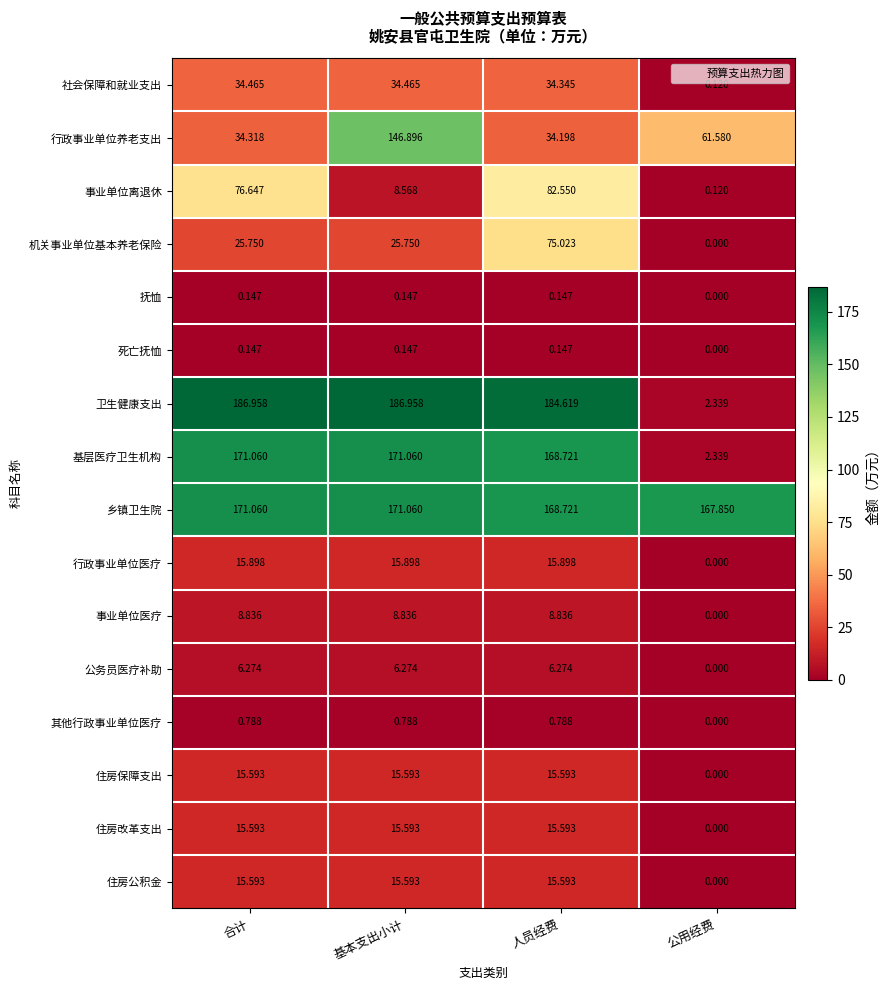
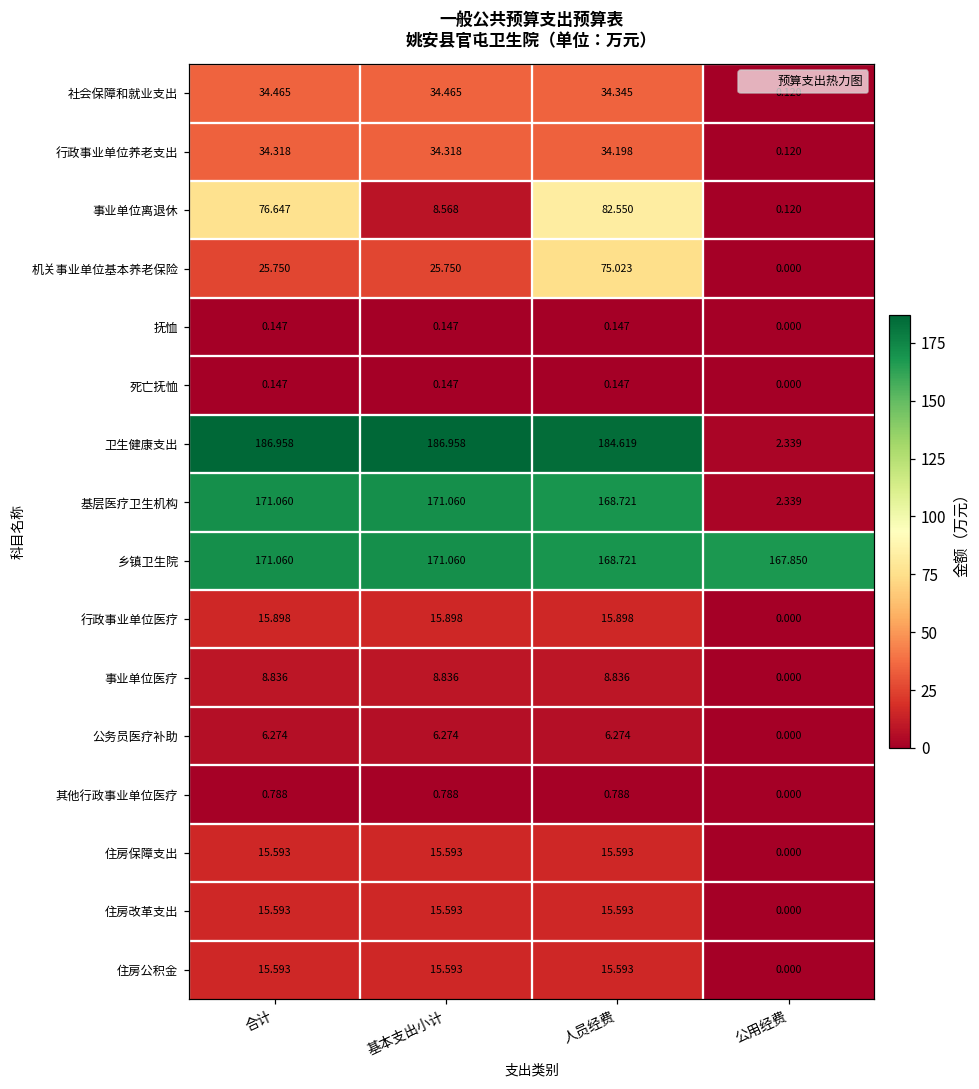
行政事业单位养老支出, 基本支出小计: 146.896 -> 34.318
行政事业单位养老支出, 公用经费: 61.580 -> 0.120
